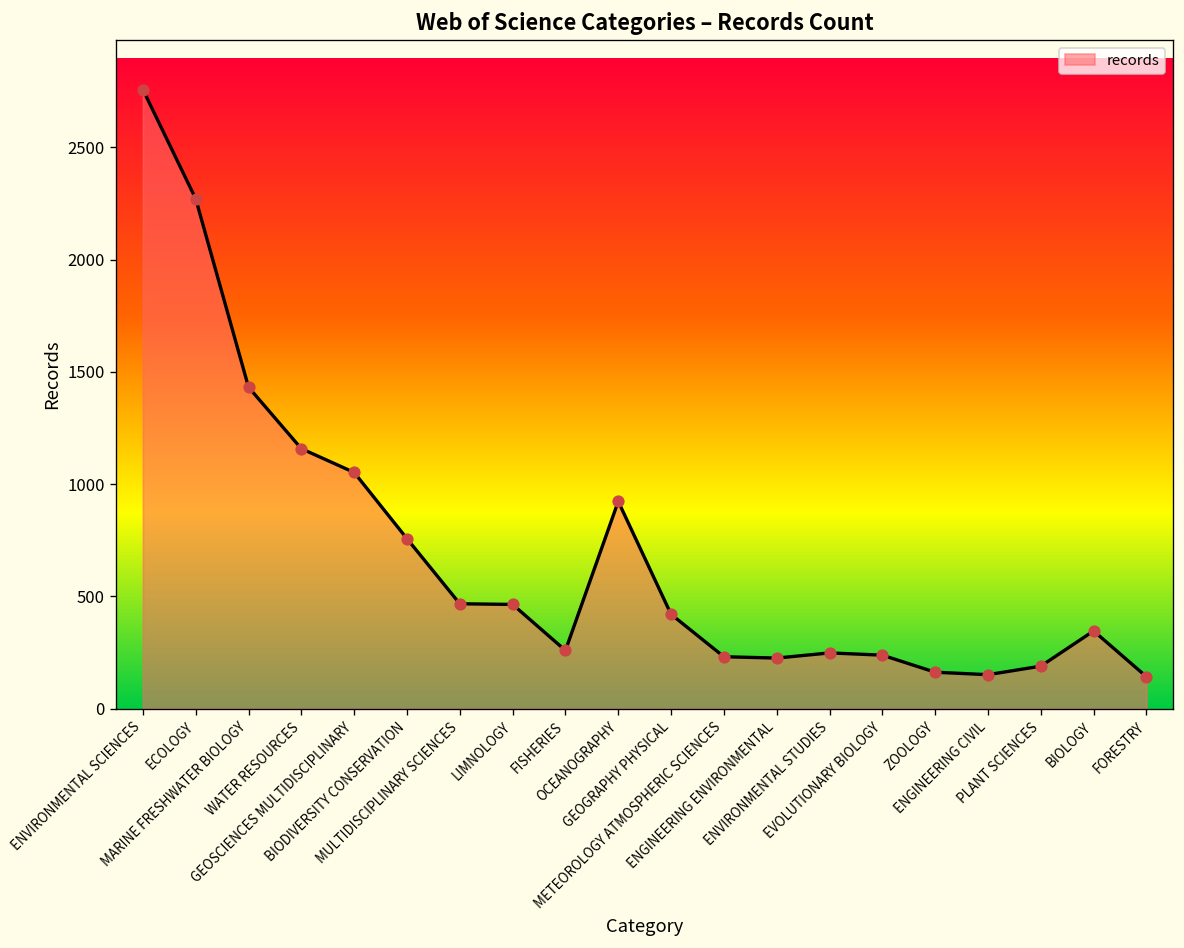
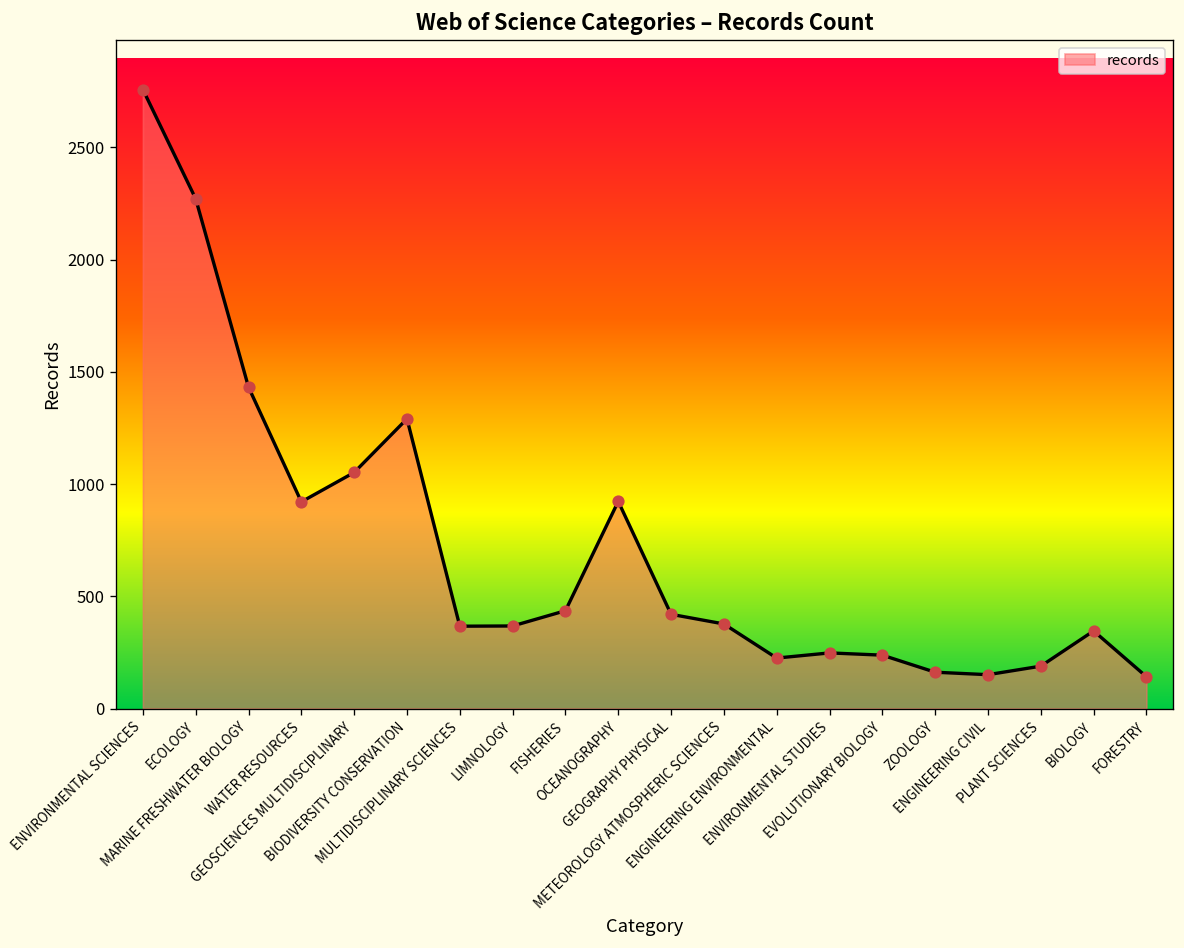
WATER RESOURCES: 1160 -> 920
BIODIVERSITY CONSERVATION: 760 -> 1290
MULTIDISCIPLINARY SCIENCES: 470 -> 370
LIMNOLOGY: 460 -> 370
FISHERIES: 260 -> 440
METEOROLOGY ATMOSPHERIC SCIENCES: 230 -> 380
